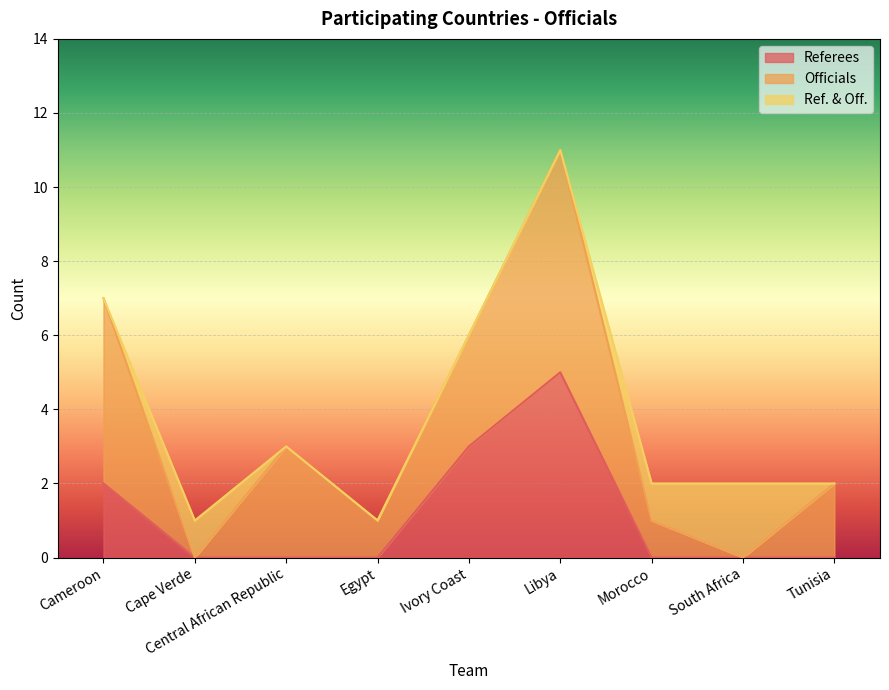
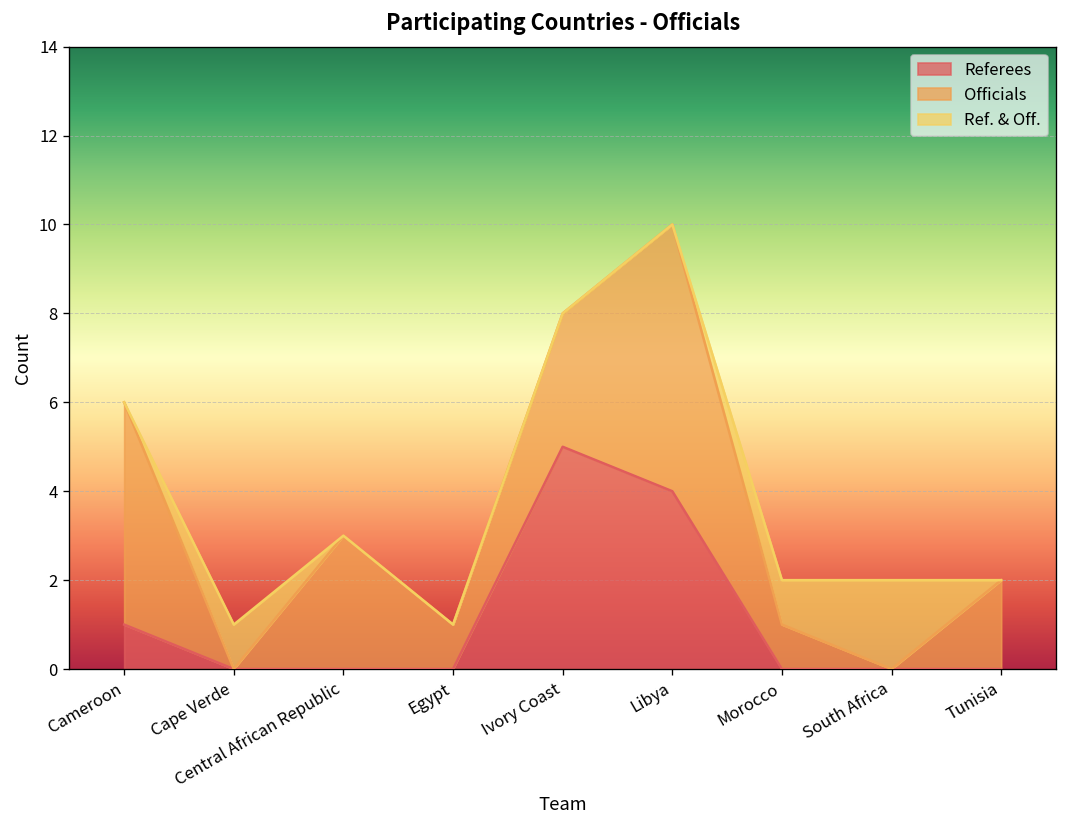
Referees, Cameroon: 2 -> 1
Referees, Ivory Coast: 3 -> 5
Referees, Libya: 5 -> 4
